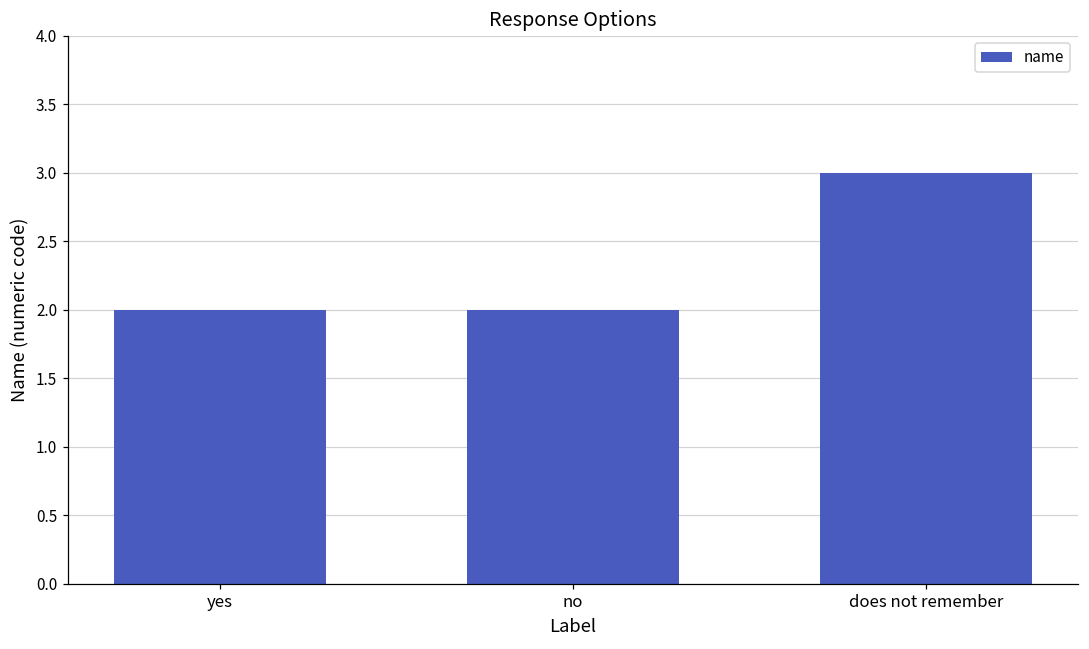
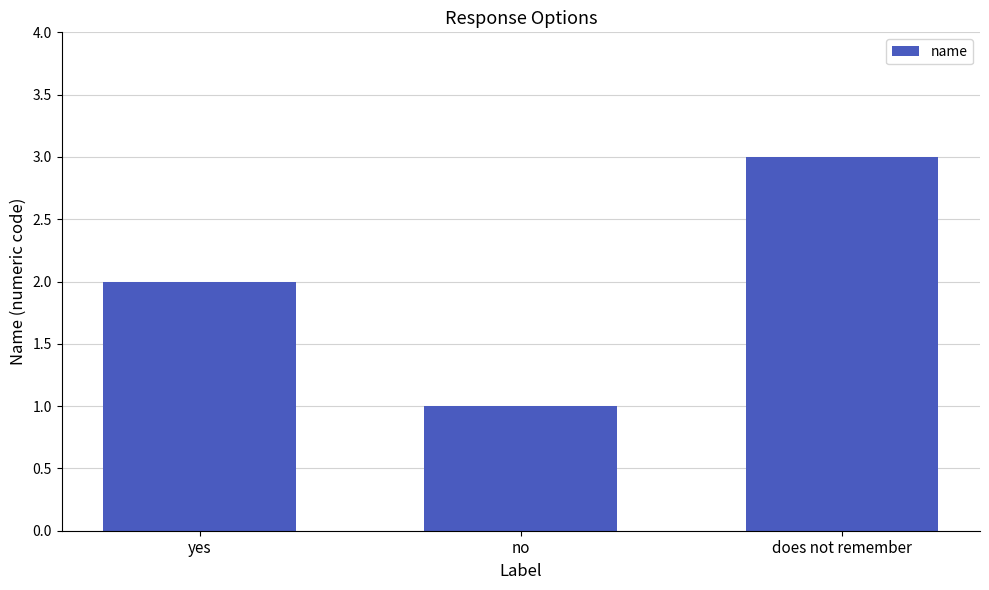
no: 2 -> 1
